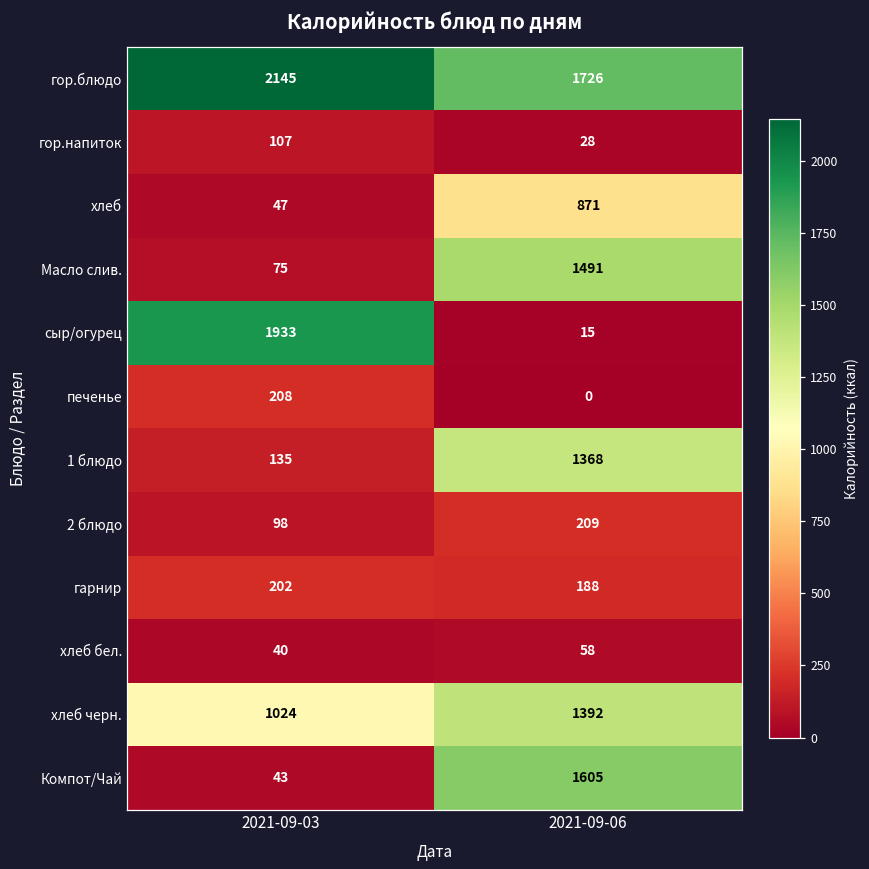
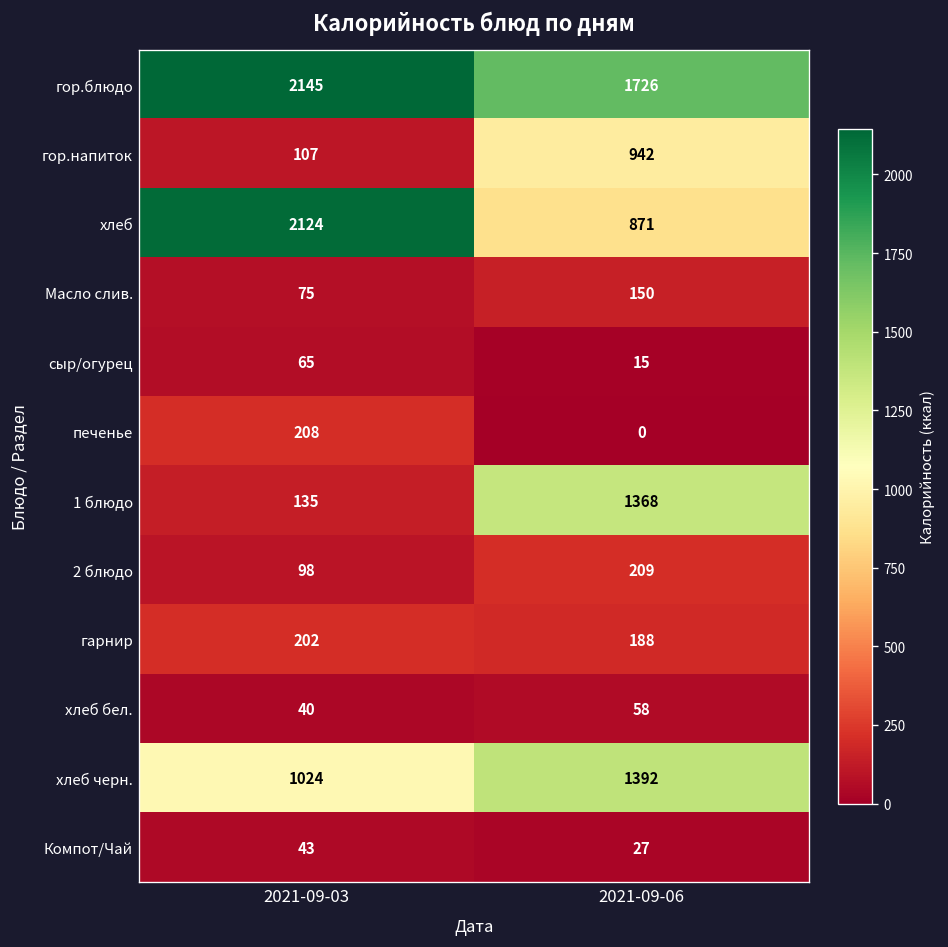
гор.напиток, 2021-09-06: 28 -> 942
хлеб, 2021-09-03: 47 -> 2124
Масло слив., 2021-09-06: 1491 -> 150
сыр/огурец, 2021-09-03: 1933 -> 65
Компот/Чай, 2021-09-06: 1605 -> 27
